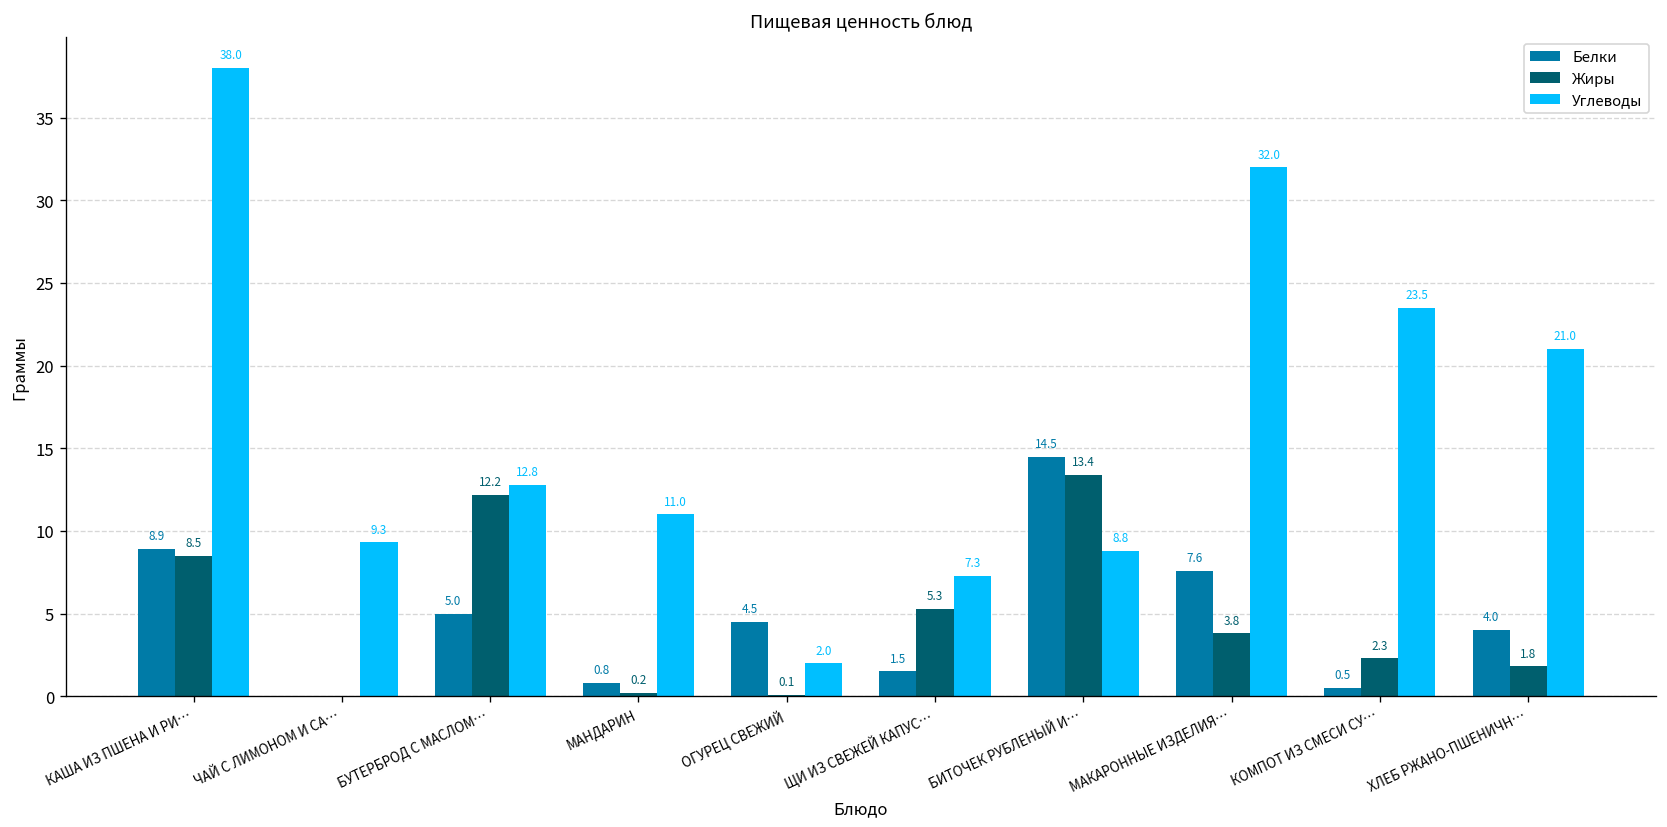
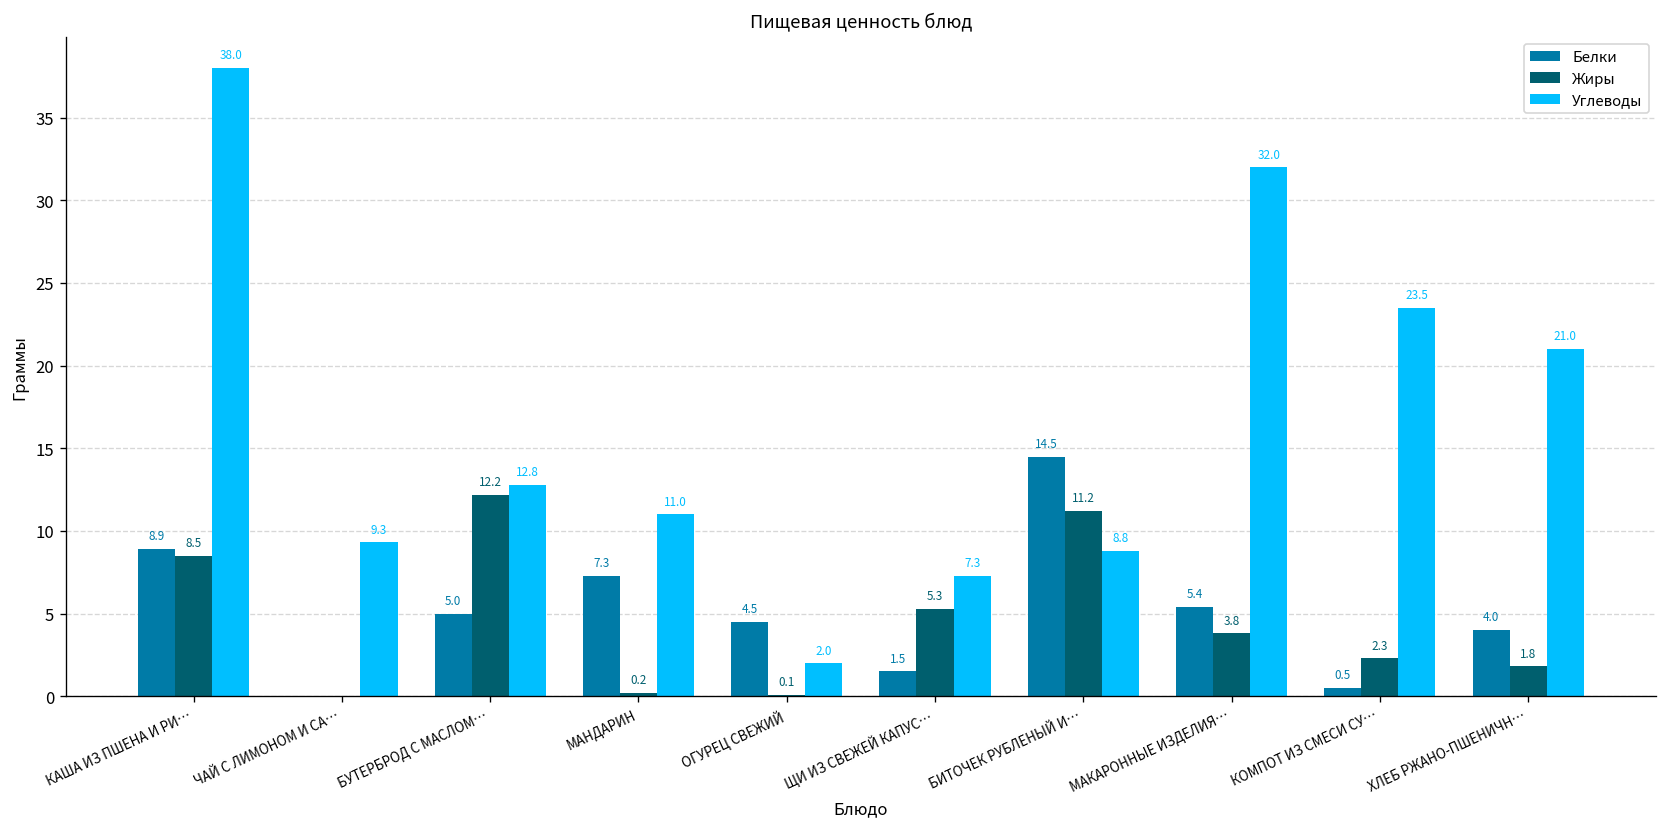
Белки, МАНДАРИН: 0.8 -> 7.3
Жиры, БИТОЧЕК РУБЛЕНЫЙ И…: 13.4 -> 11.2
Белки, МАКАРОННЫЕ ИЗДЕЛИЯ…: 7.6 -> 5.4
